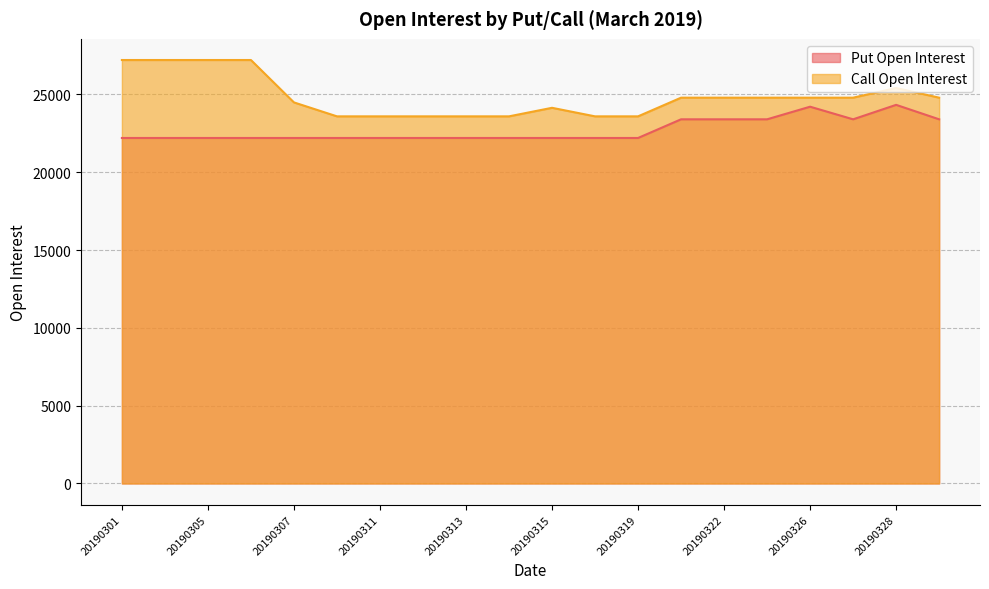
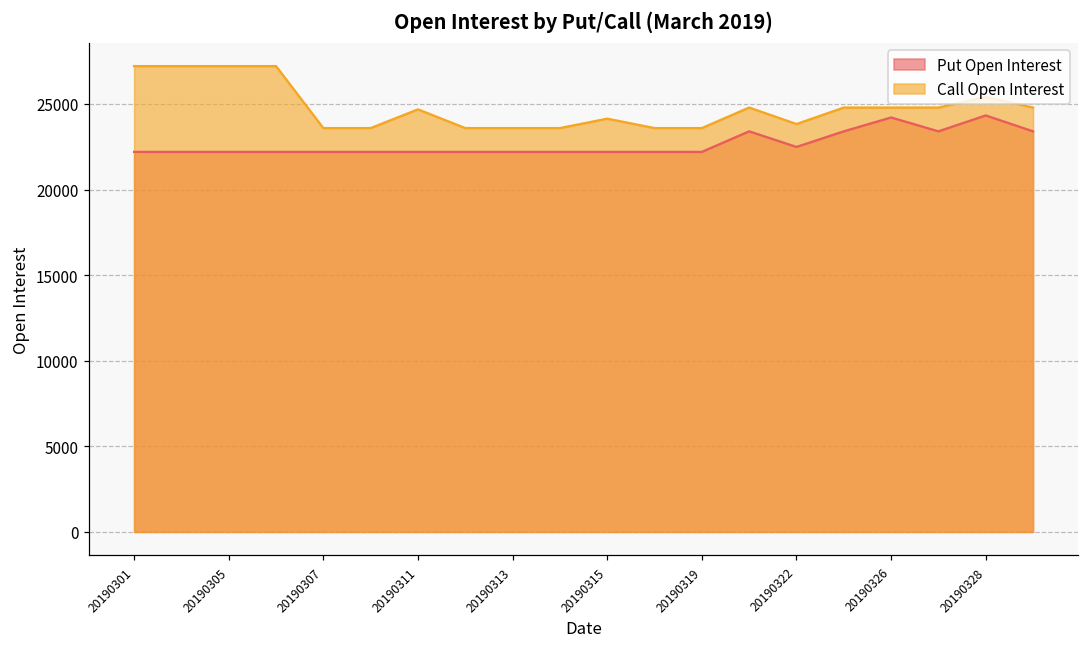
Call Open Interest, 20190307: 24500 -> 23600
Call Open Interest, 20190311: 23600 -> 24700
Put Open Interest, 20190322: 23400 -> 22500
Call Open Interest, 20190322: 24800 -> 23800
